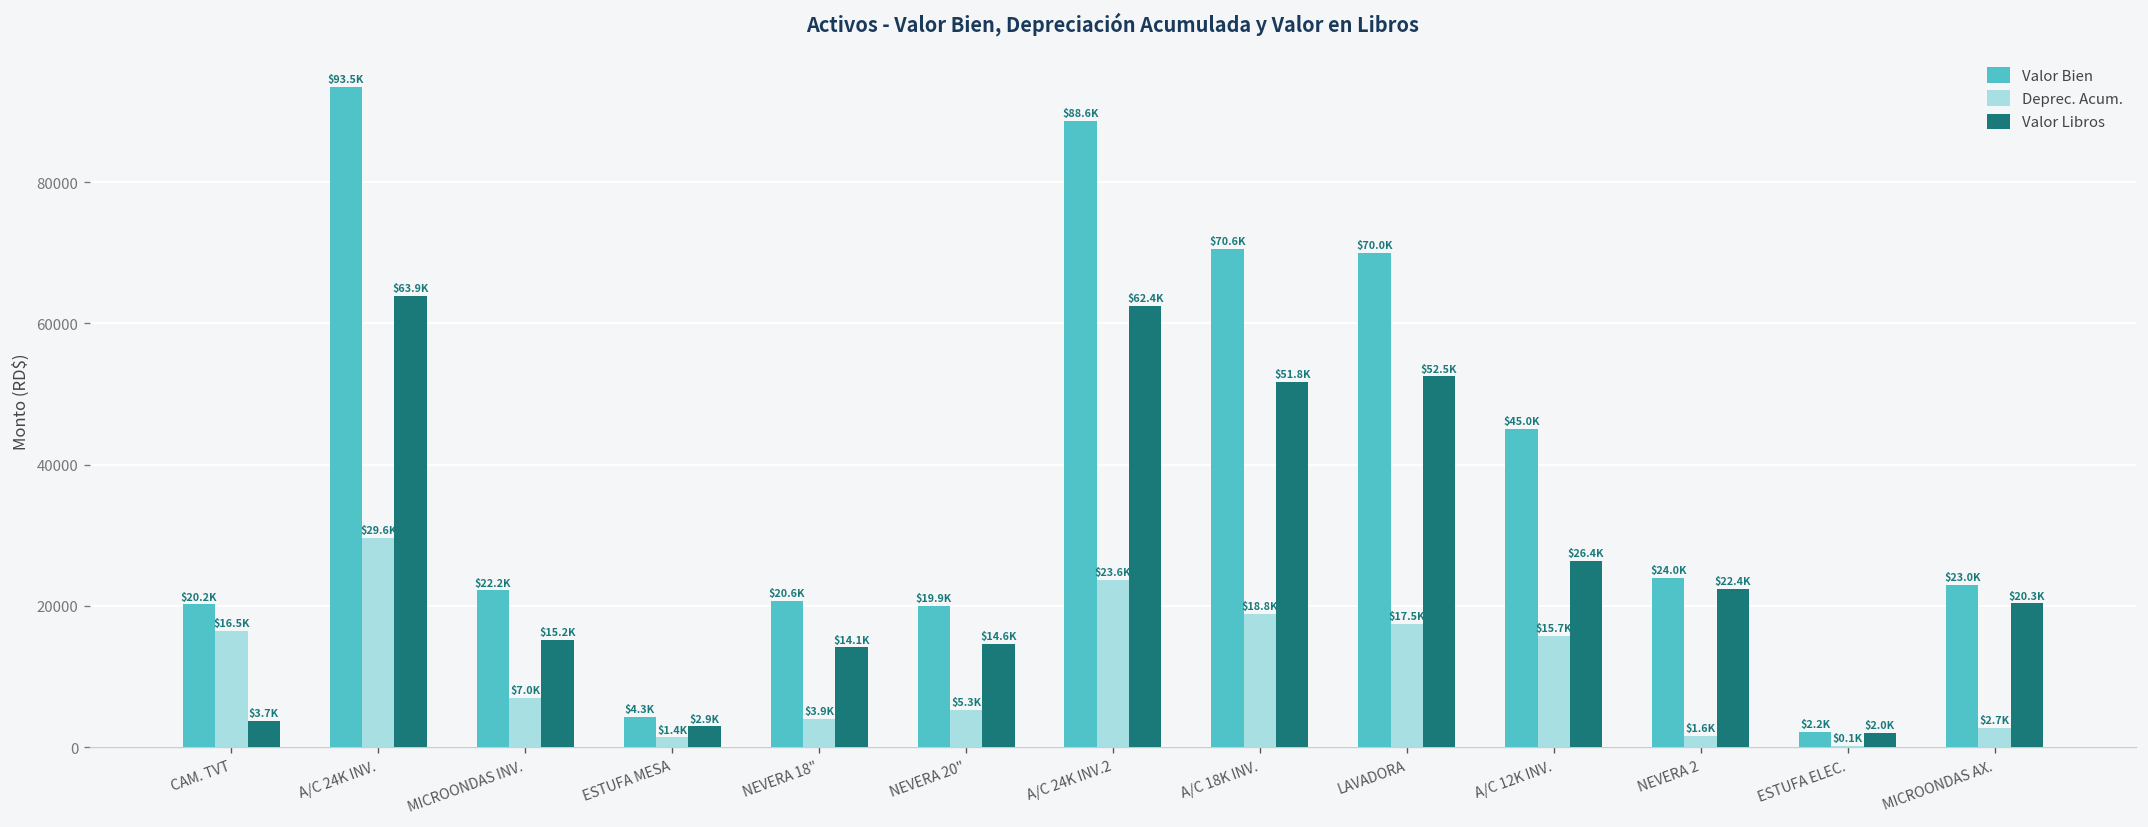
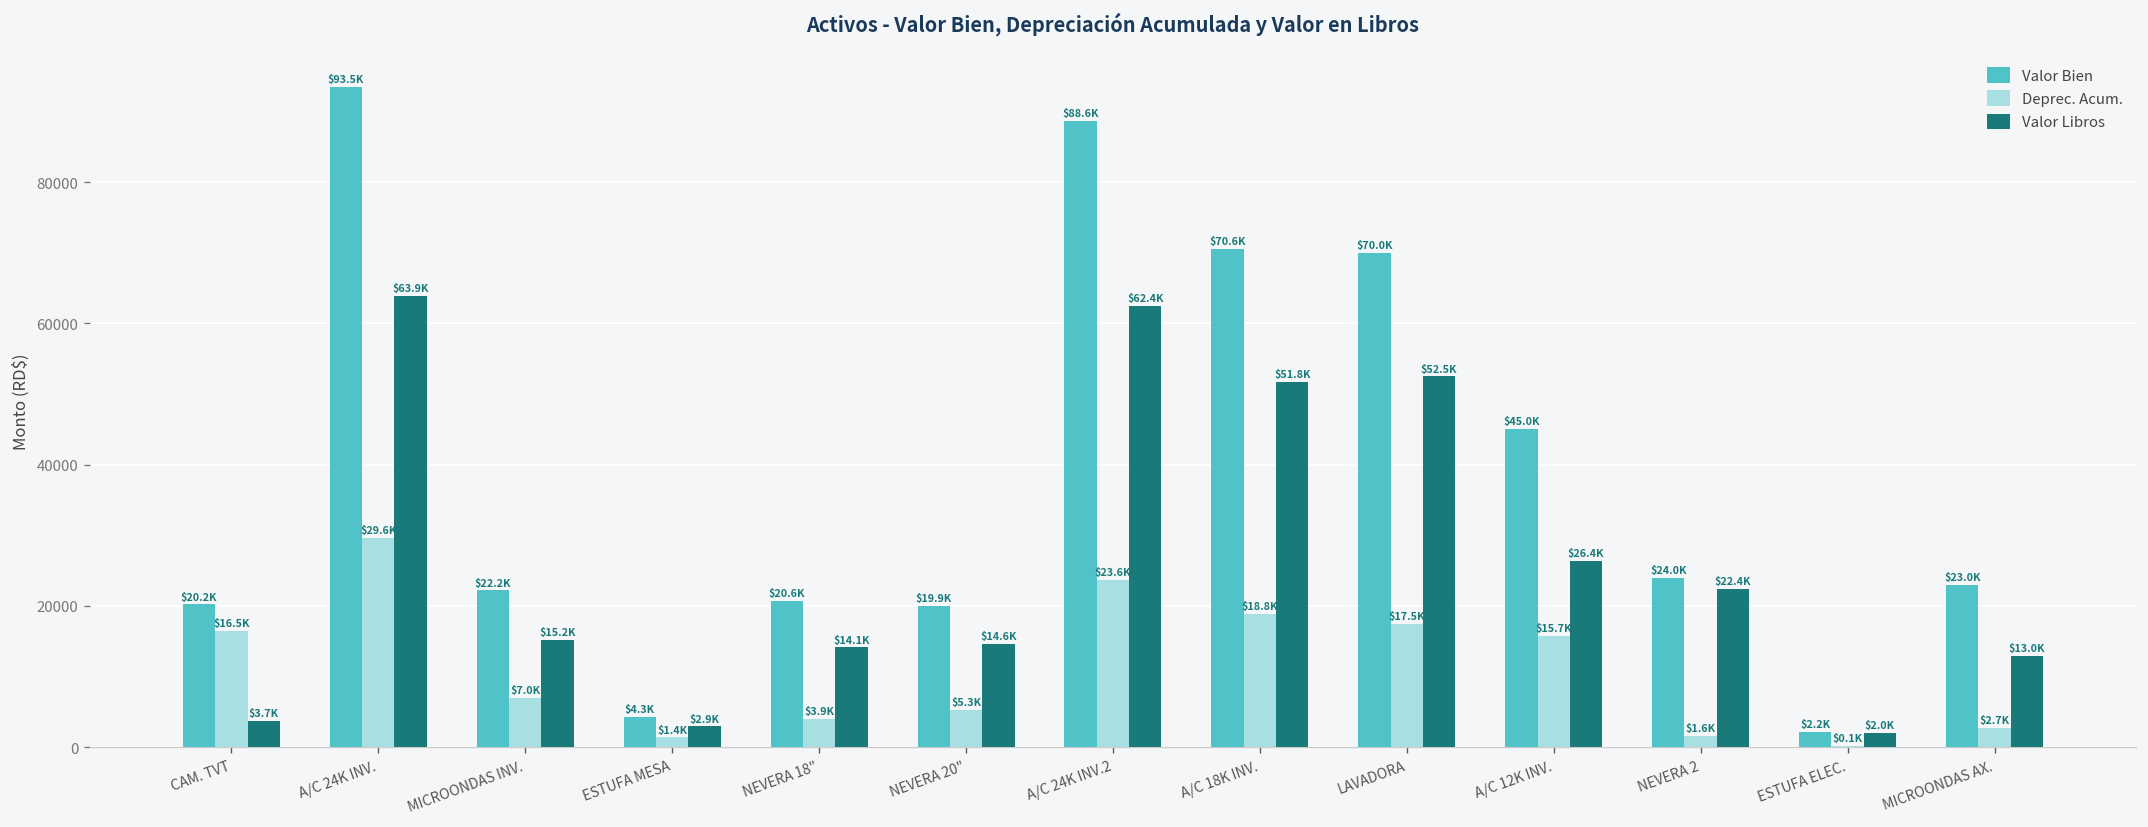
Valor Libros, MICROONDAS AX.: $20.3K -> $13.0K
